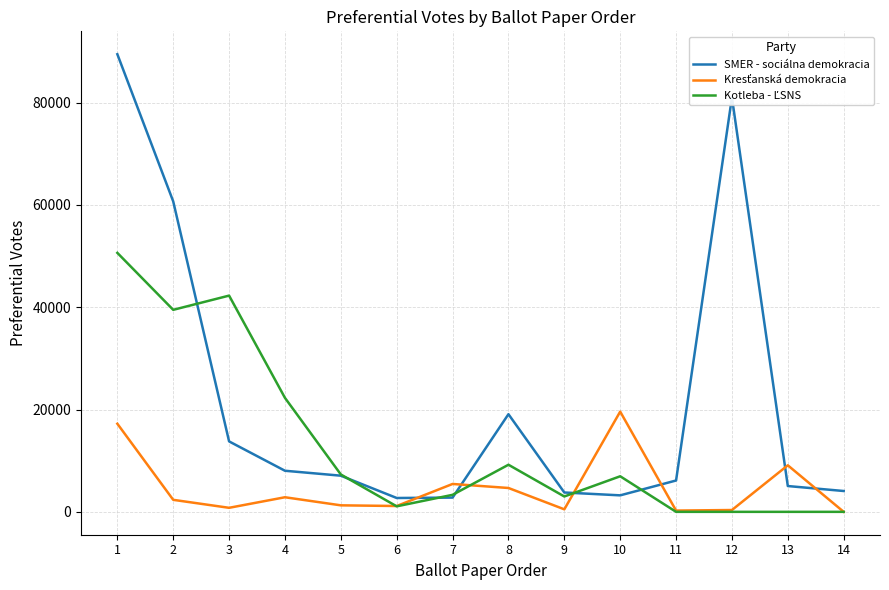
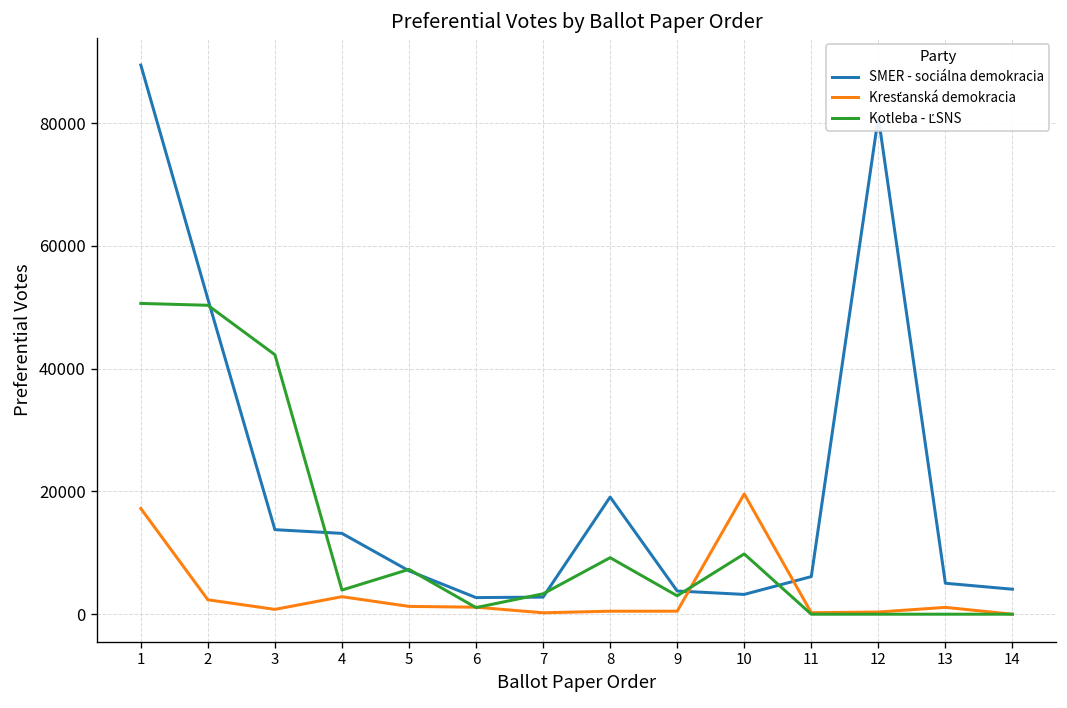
SMER - sociálna demokracia, 2: 61000 -> 51000
Kotleba - ĽSNS, 2: 39000 -> 50000
SMER - sociálna demokracia, 4: 8000 -> 13000
Kotleba - ĽSNS, 4: 22000 -> 4000
Kresťanská demokracia, 7: 5000 -> 0
Kresťanská demokracia, 8: 5000 -> 0
Kotleba - ĽSNS, 10: 7000 -> 10000
Kresťanská demokracia, 13: 9000 -> 1000
